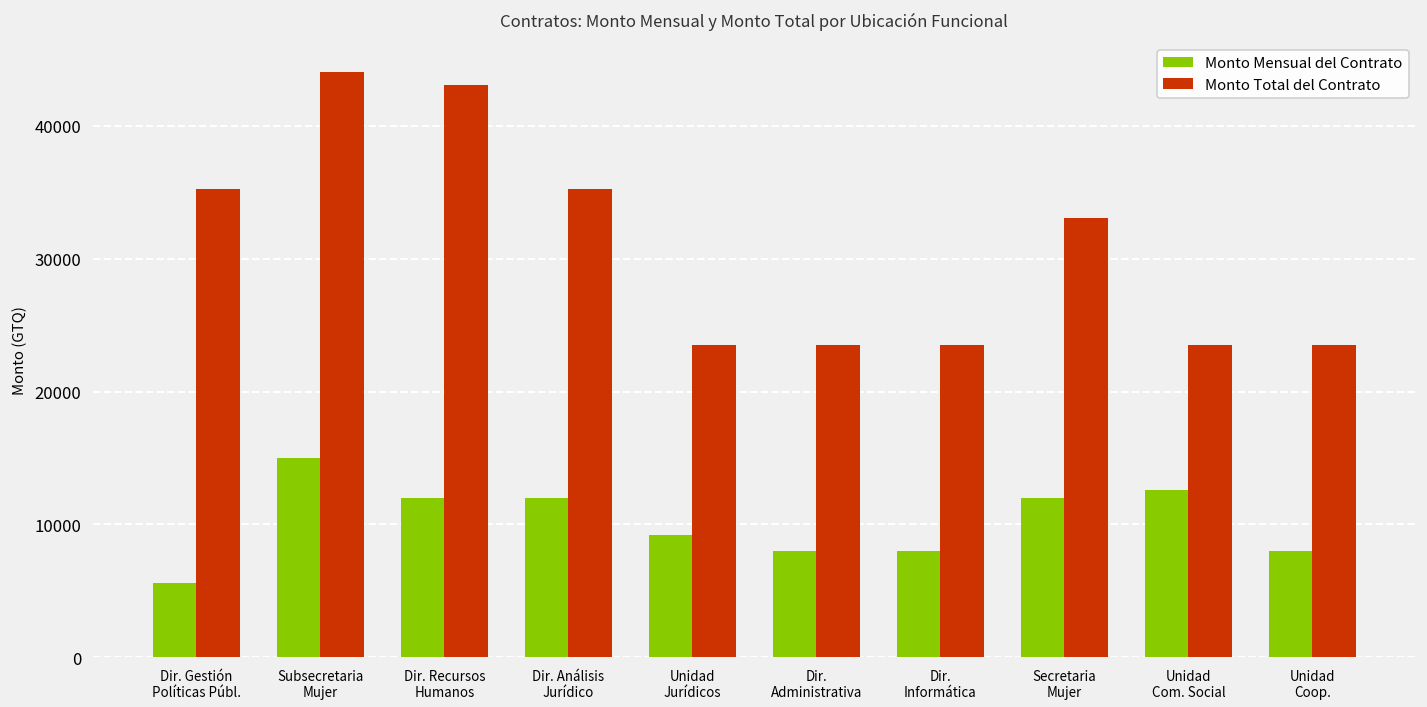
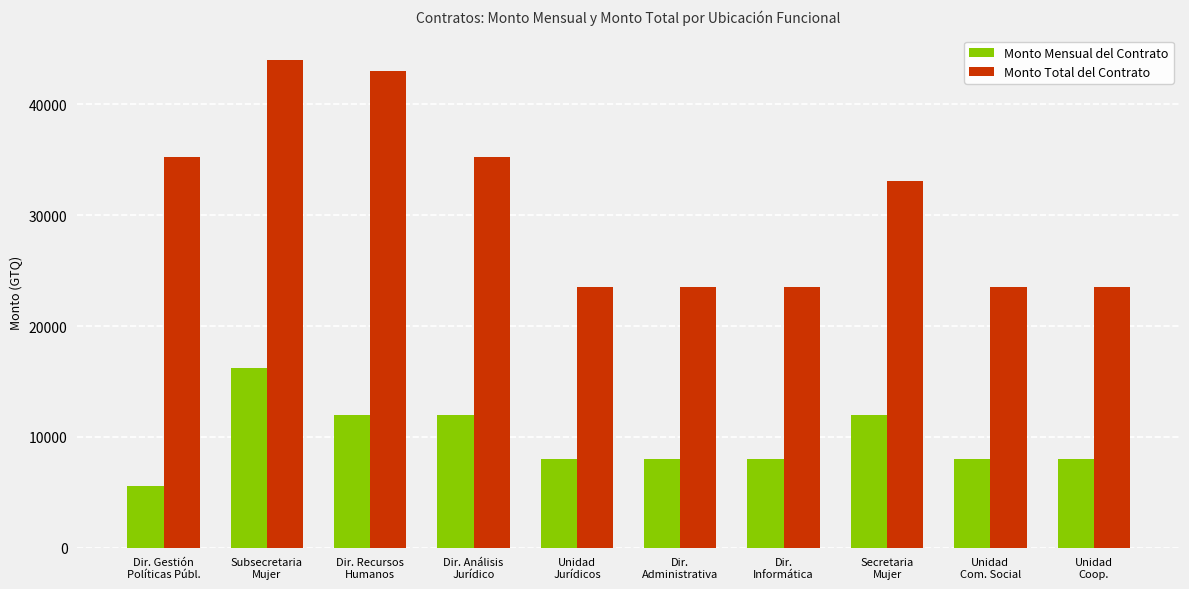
Monto Mensual del Contrato, Subsecretaria Mujer: 15000 -> 16200
Monto Mensual del Contrato, Unidad Jurídicos: 9200 -> 8000
Monto Mensual del Contrato, Unidad Com. Social: 12600 -> 8000
